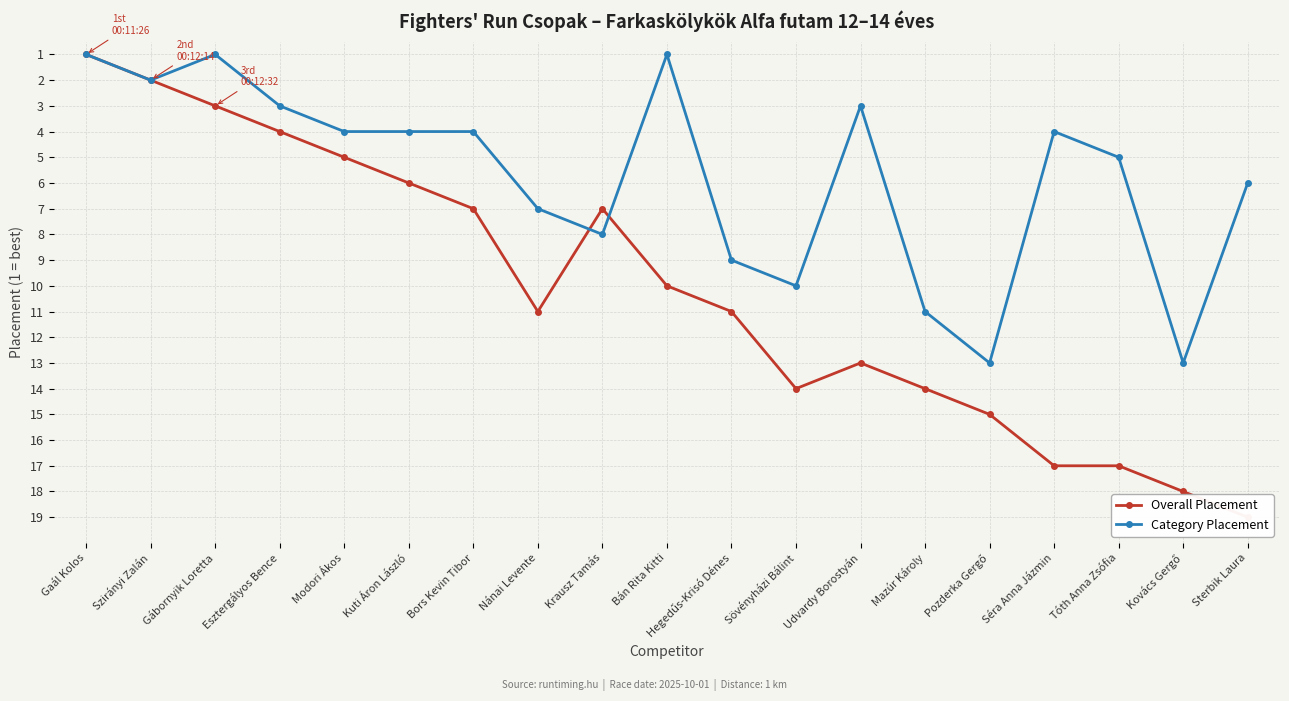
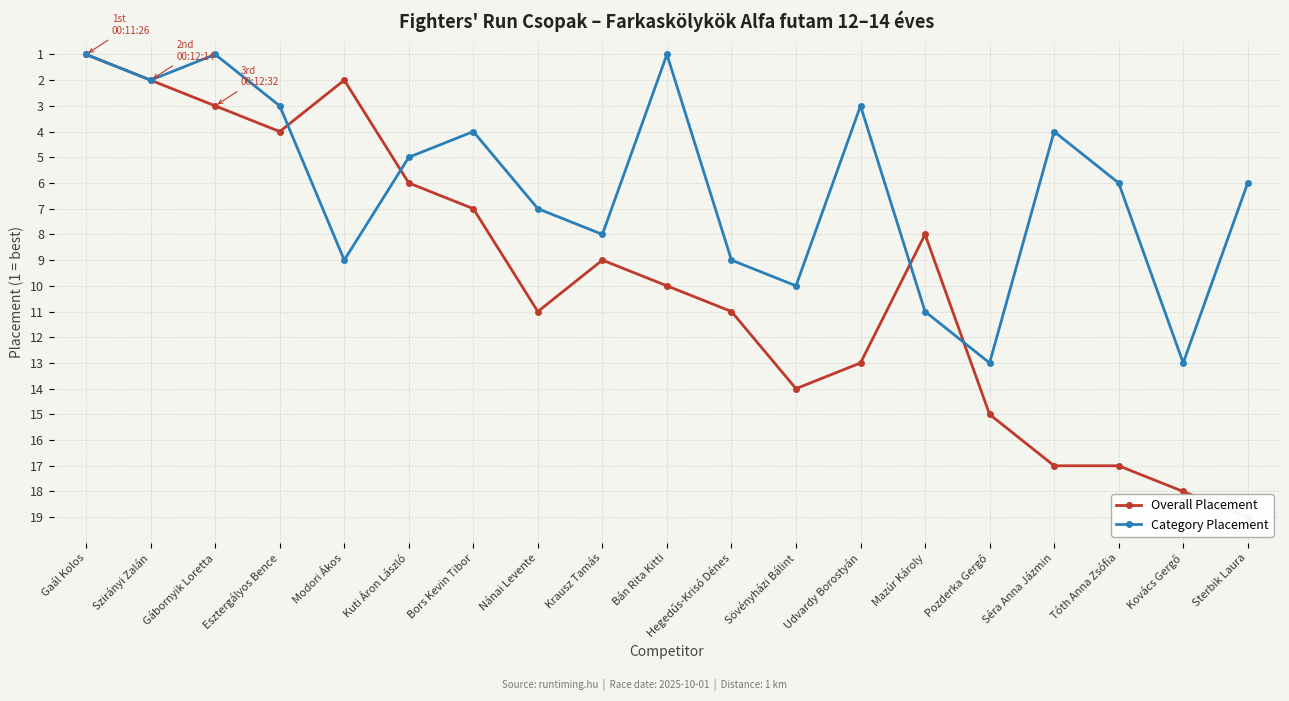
Overall Placement, Modori Ákos: 5 -> 2
Category Placement, Modori Ákos: 4 -> 9
Category Placement, Kuti Áron László: 4 -> 5
Overall Placement, Krausz Tamás: 7 -> 9
Overall Placement, Mazúr Károly: 14 -> 8
Category Placement, Tóth Anna Zsófia: 5 -> 6
